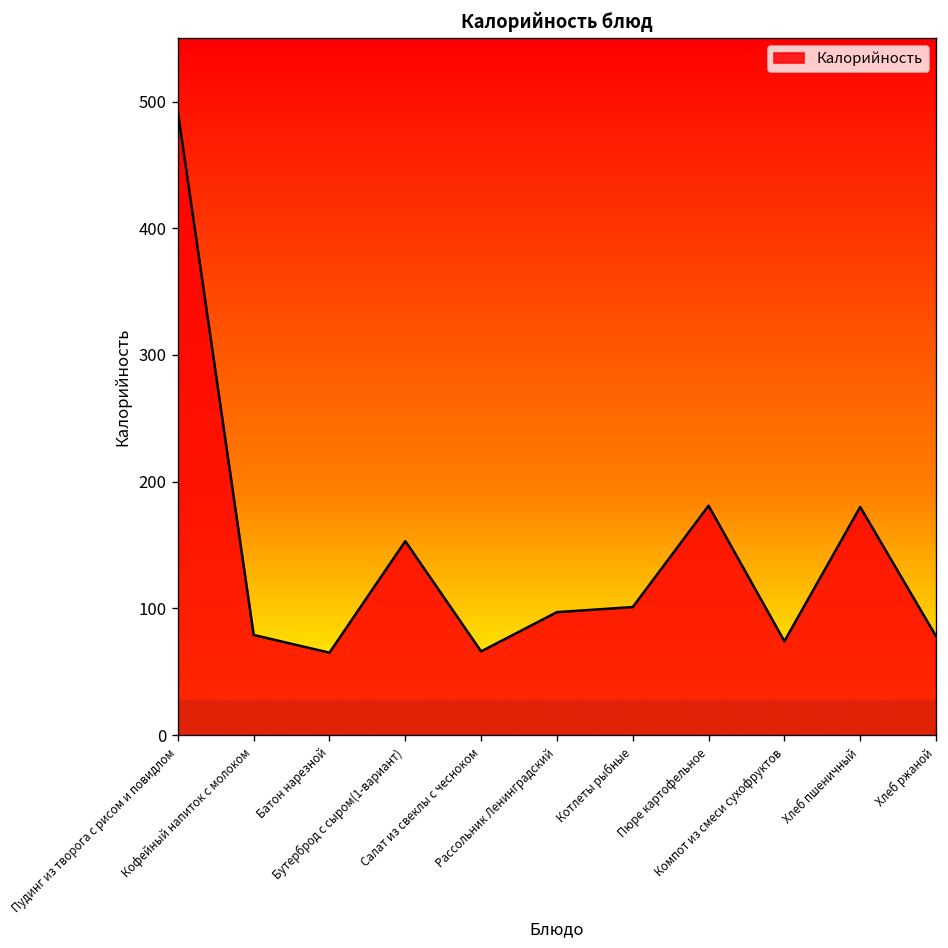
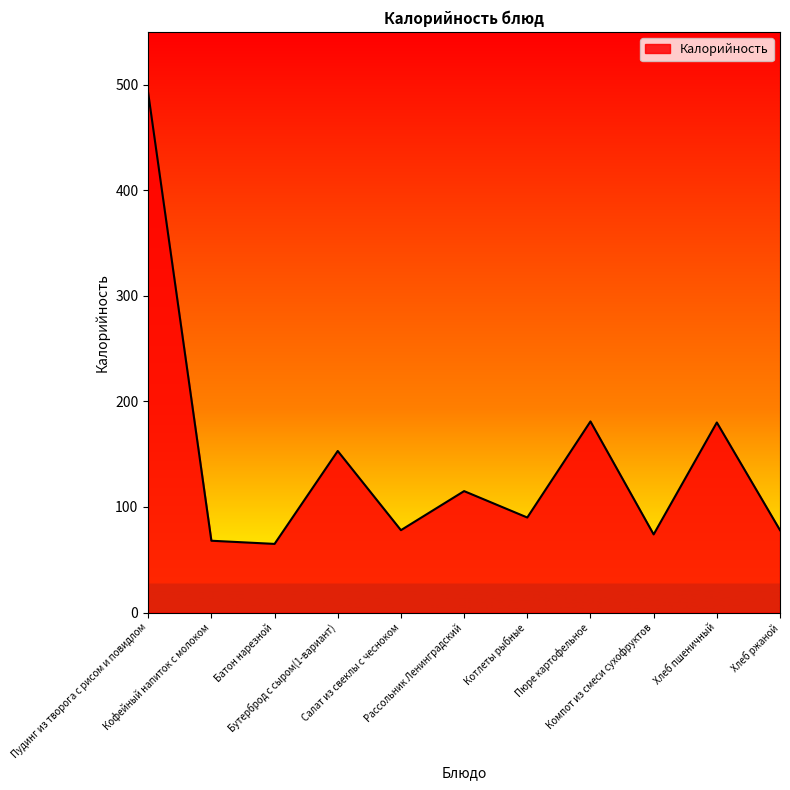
Кофейный напиток с молоком: 79 -> 68
Салат из свеклы с чесноком: 66 -> 78
Рассольник Ленинградский: 97 -> 115
Котлеты рыбные: 101 -> 90
